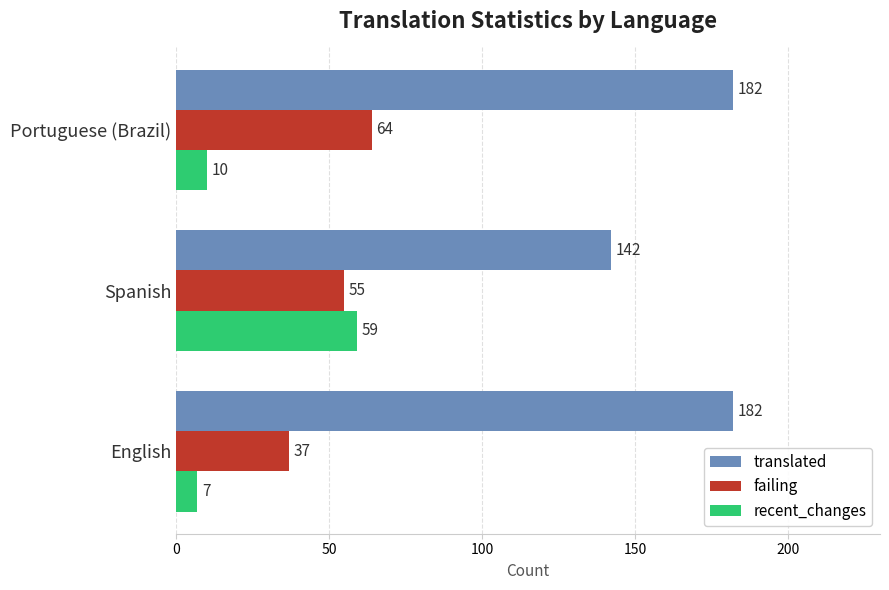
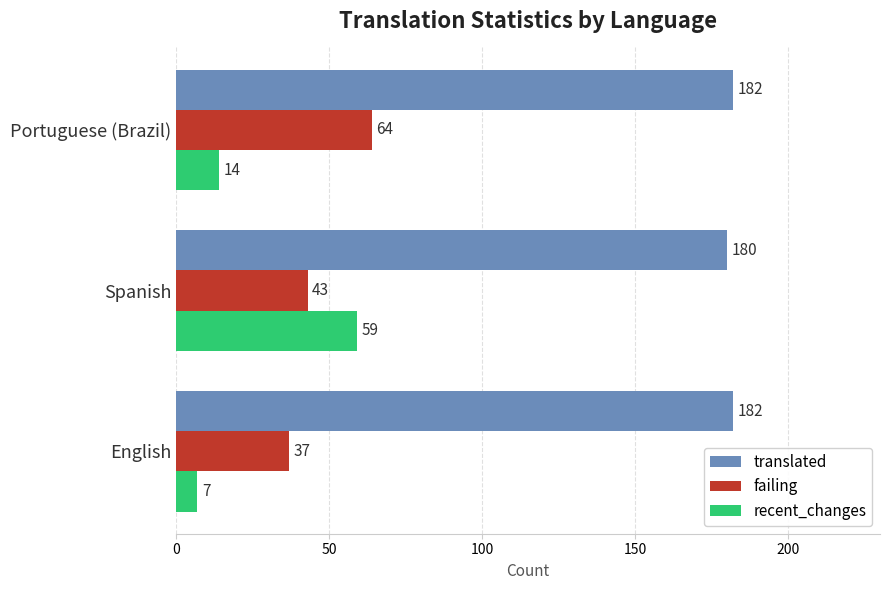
recent_changes, Portuguese (Brazil): 10 -> 14
translated, Spanish: 142 -> 180
failing, Spanish: 55 -> 43
